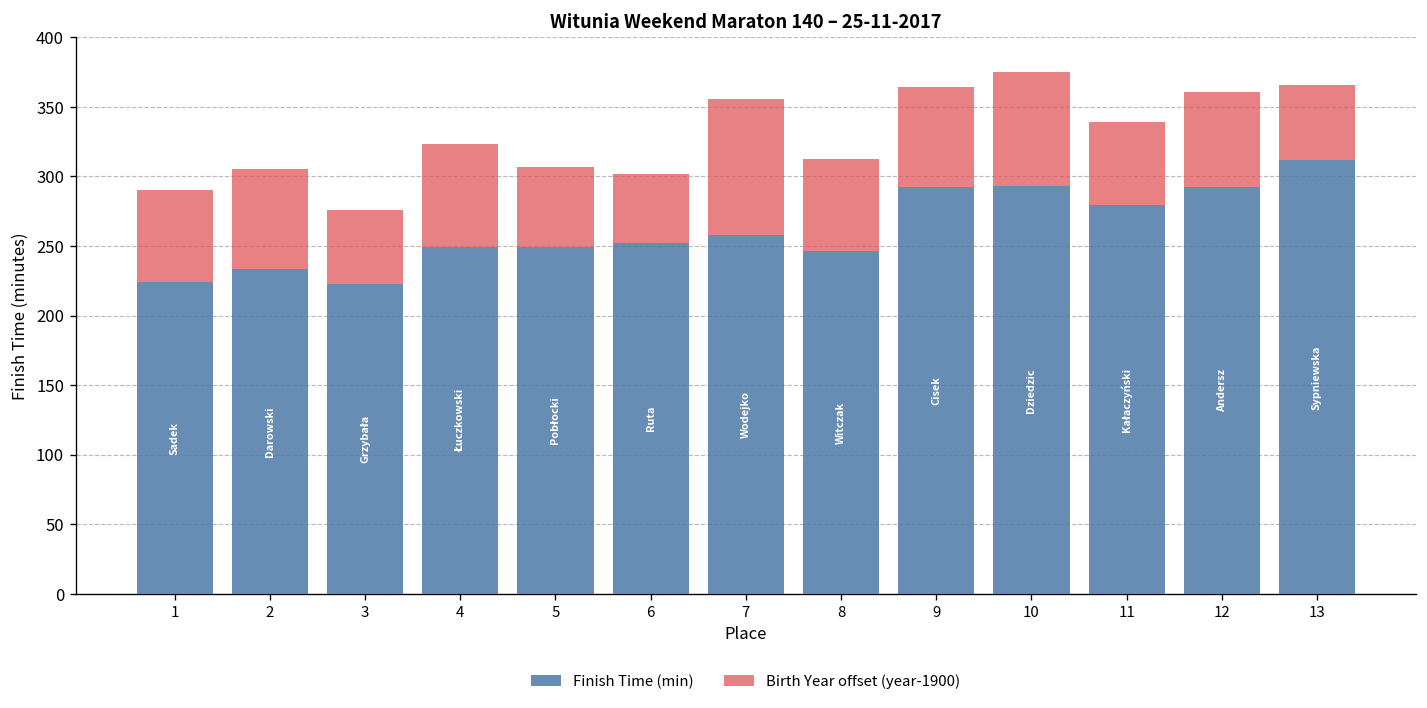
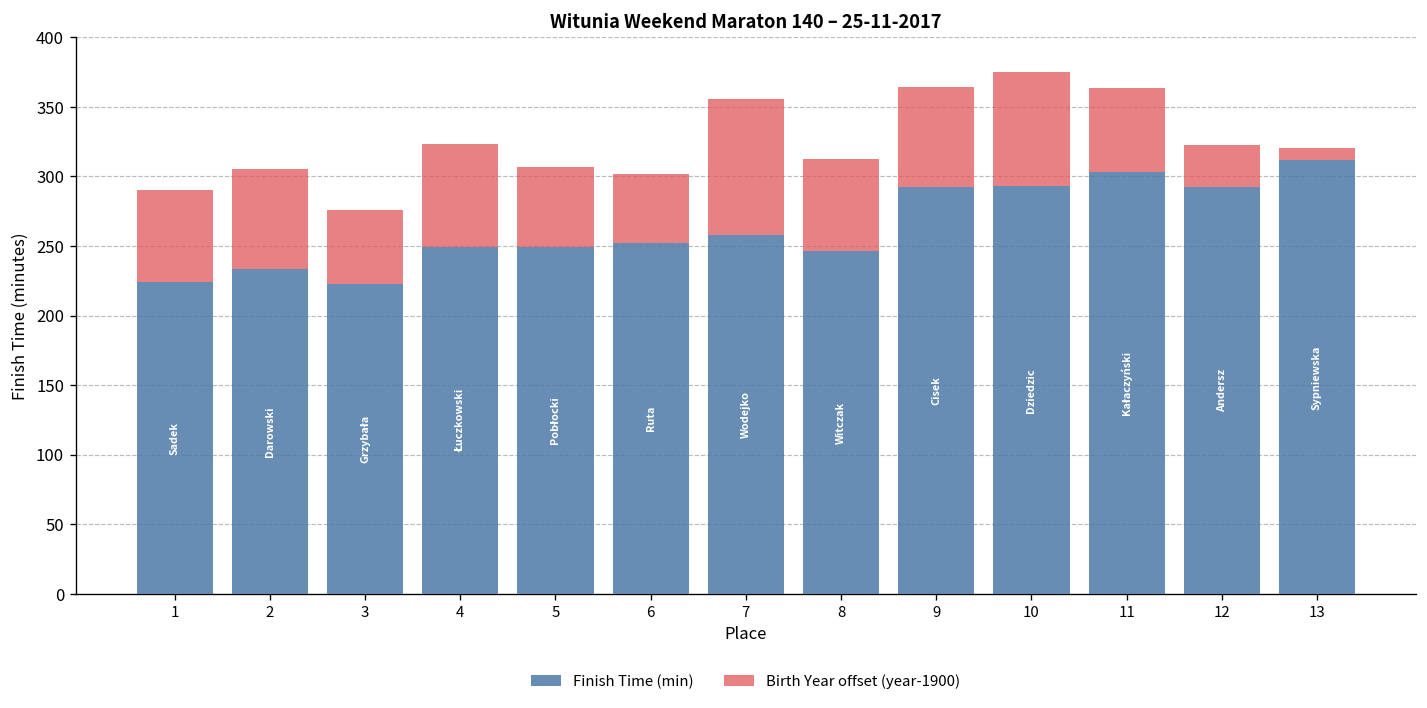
Finish Time (min), 11: 279 -> 303
Birth Year offset (year-1900), 12: 68 -> 30
Birth Year offset (year-1900), 13: 54 -> 9
